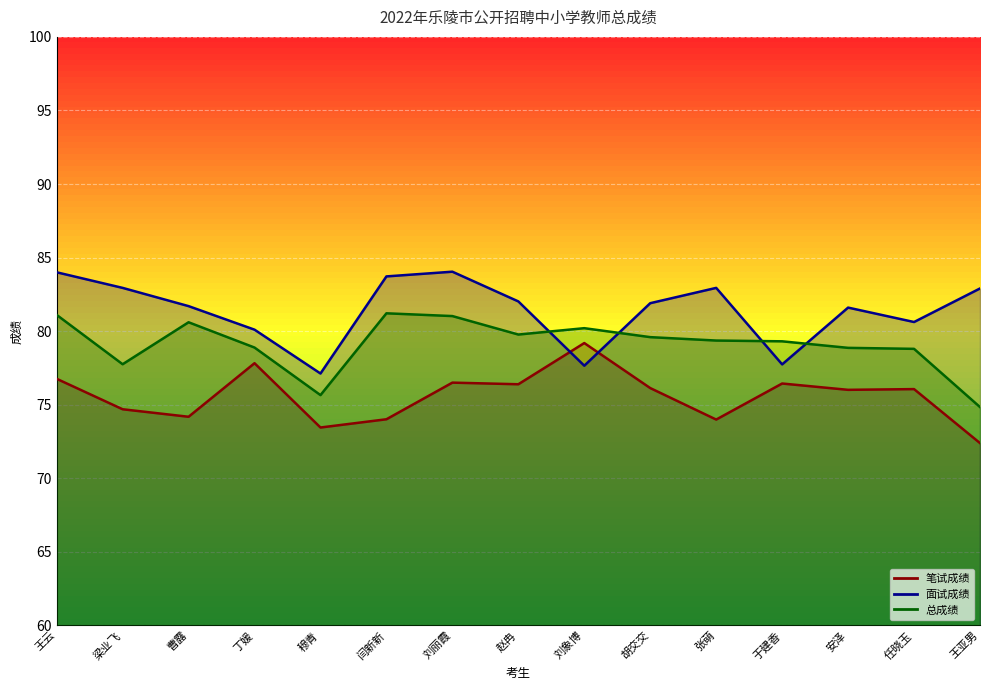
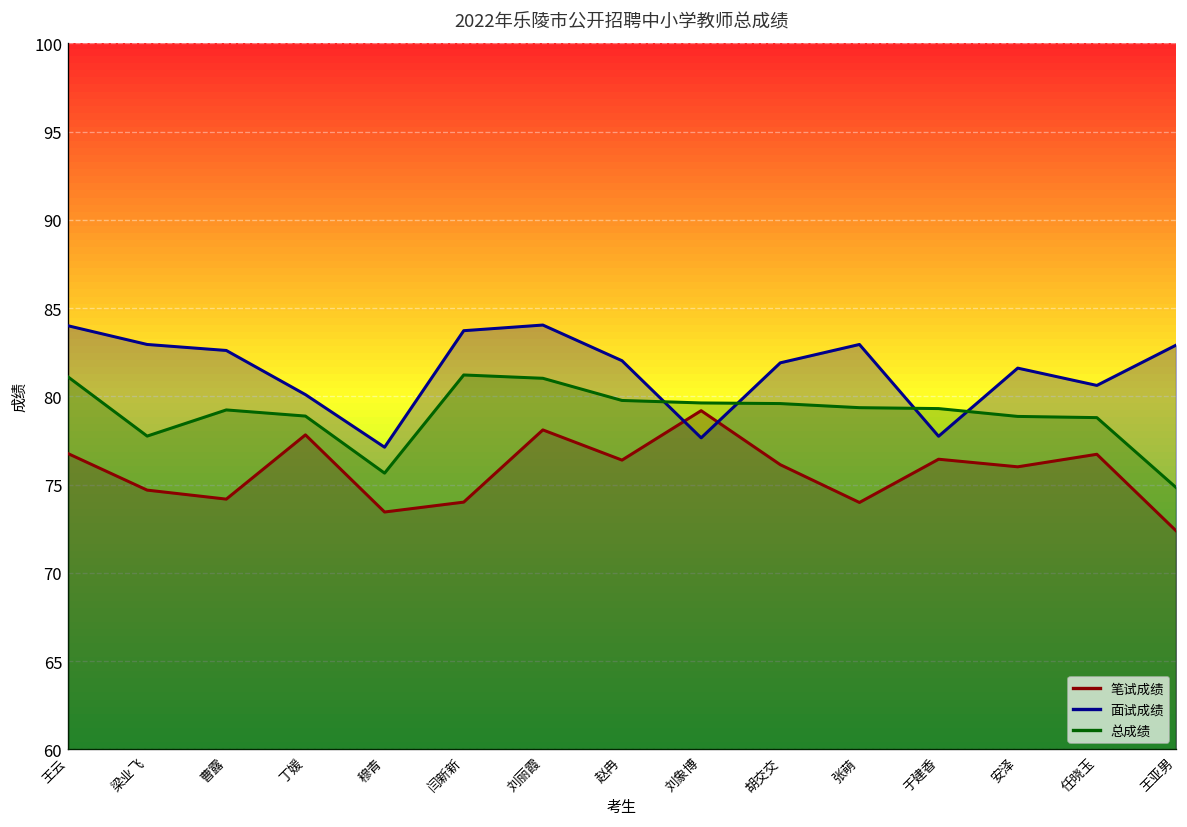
面试成绩, 曹露: 81.7 -> 82.6
总成绩, 曹露: 80.6 -> 79.2
笔试成绩, 刘丽霞: 76.5 -> 78.1
总成绩, 刘象博: 80.2 -> 79.6
笔试成绩, 任晓玉: 76.1 -> 76.7
